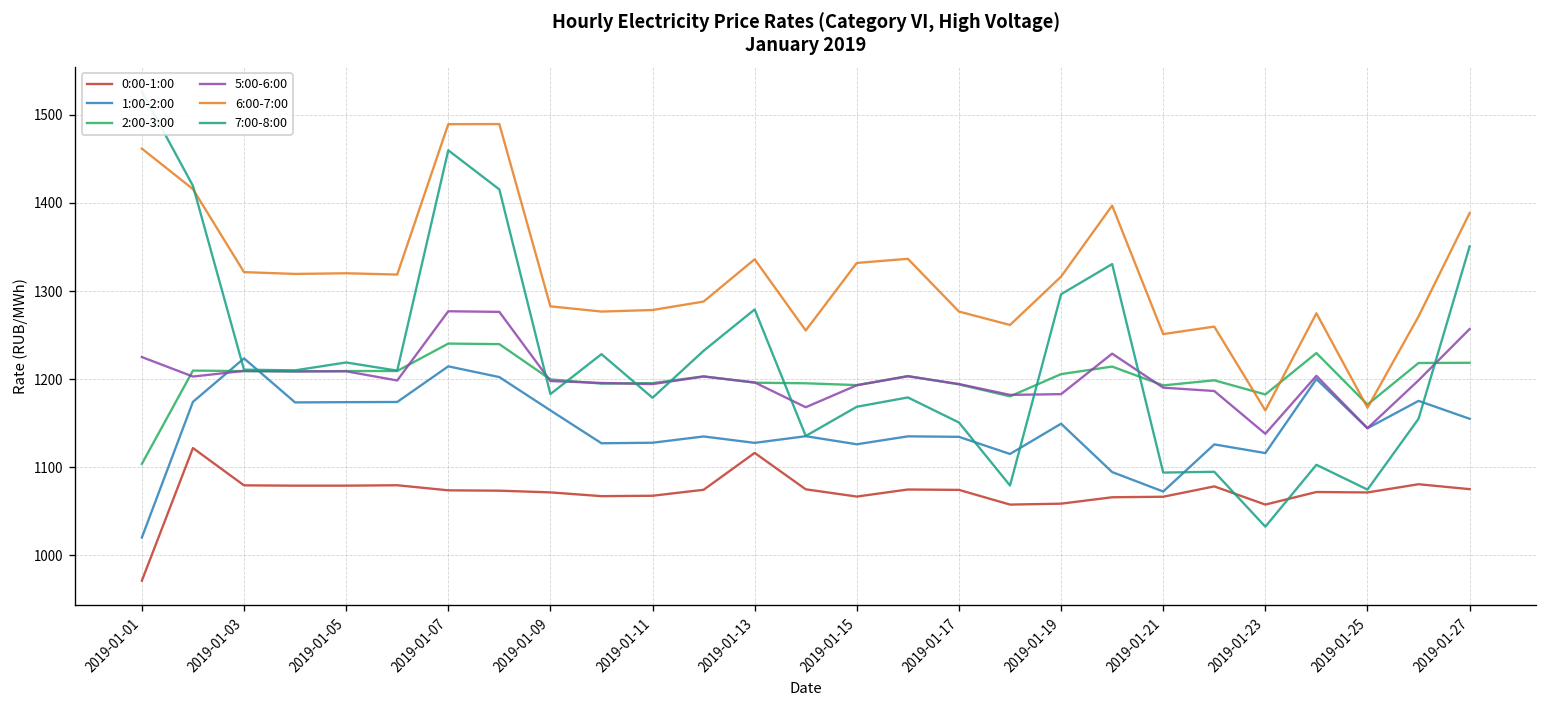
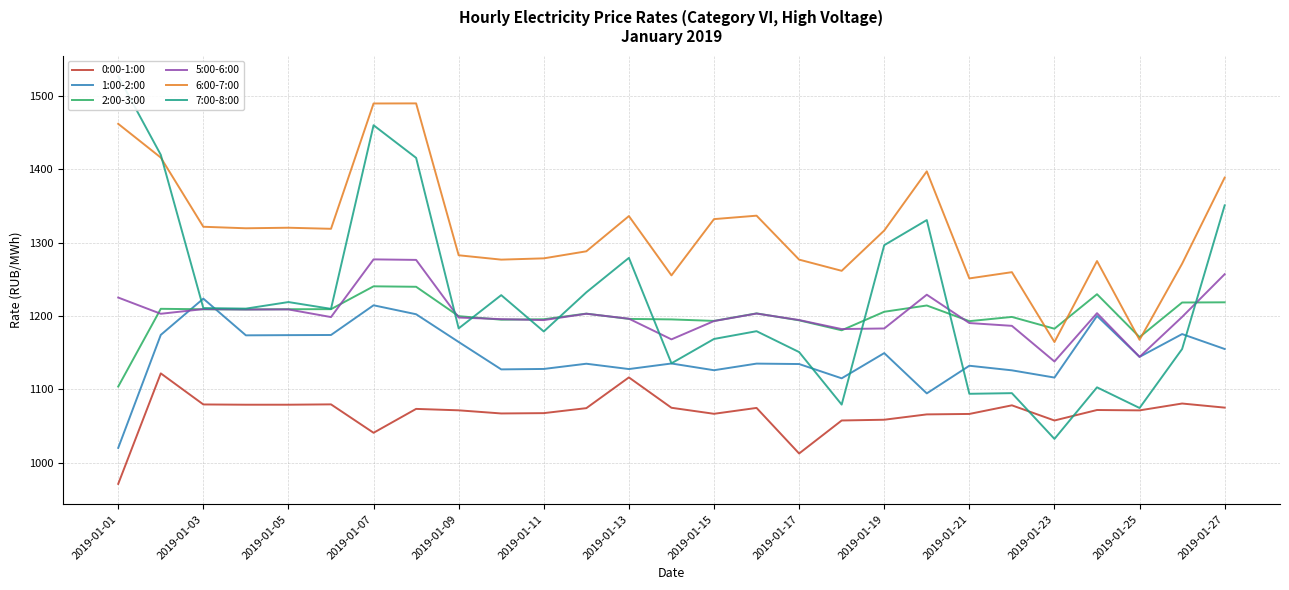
0:00-1:00, 2019-01-07: 1070 -> 1040
0:00-1:00, 2019-01-17: 1070 -> 1010
1:00-2:00, 2019-01-21: 1070 -> 1130
